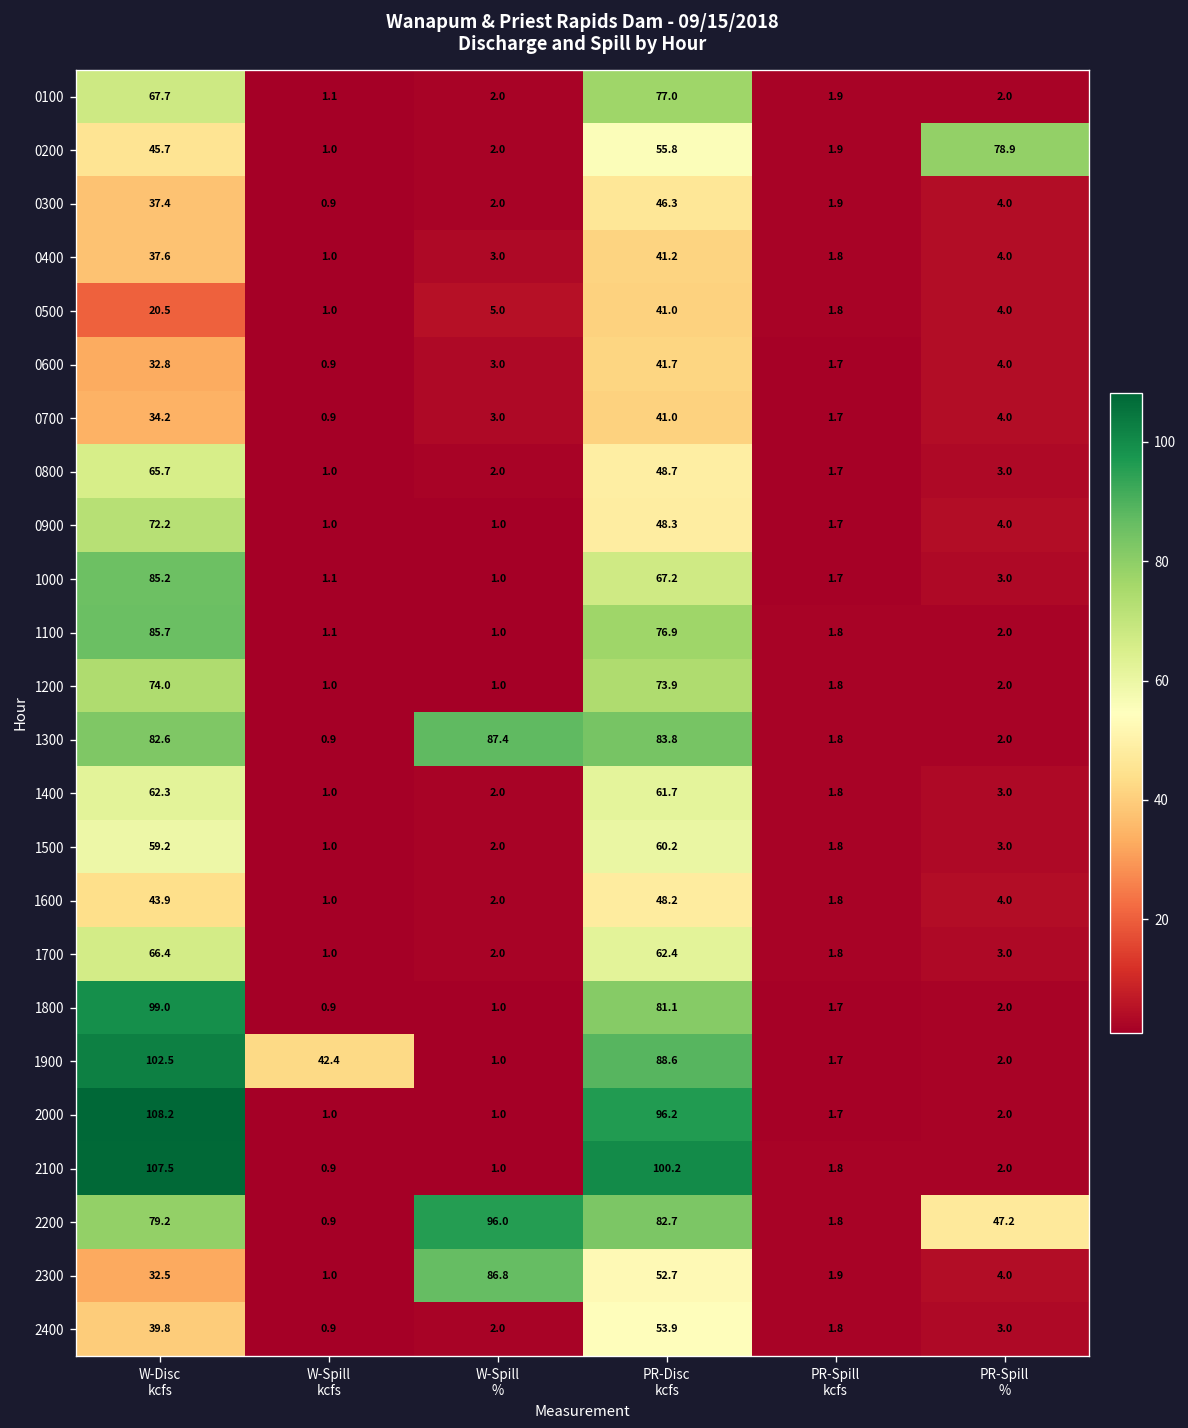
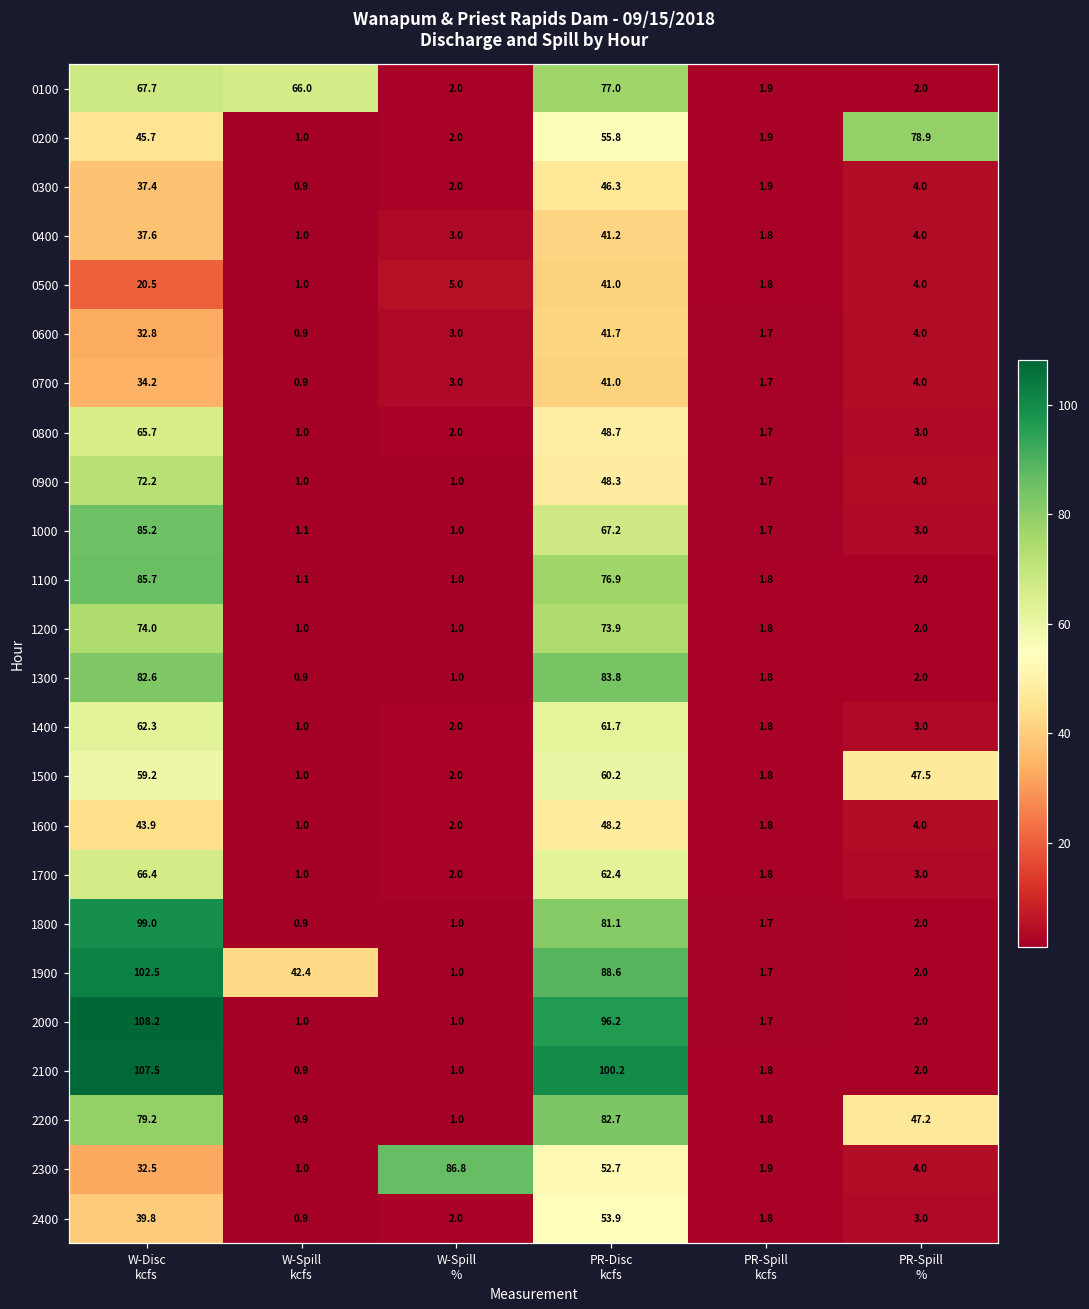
0100, W-Spill kcfs: 1.1 -> 66.0
1300, W-Spill %: 87.4 -> 1.0
1500, PR-Spill %: 3.0 -> 47.5
2200, W-Spill %: 96.0 -> 1.0
